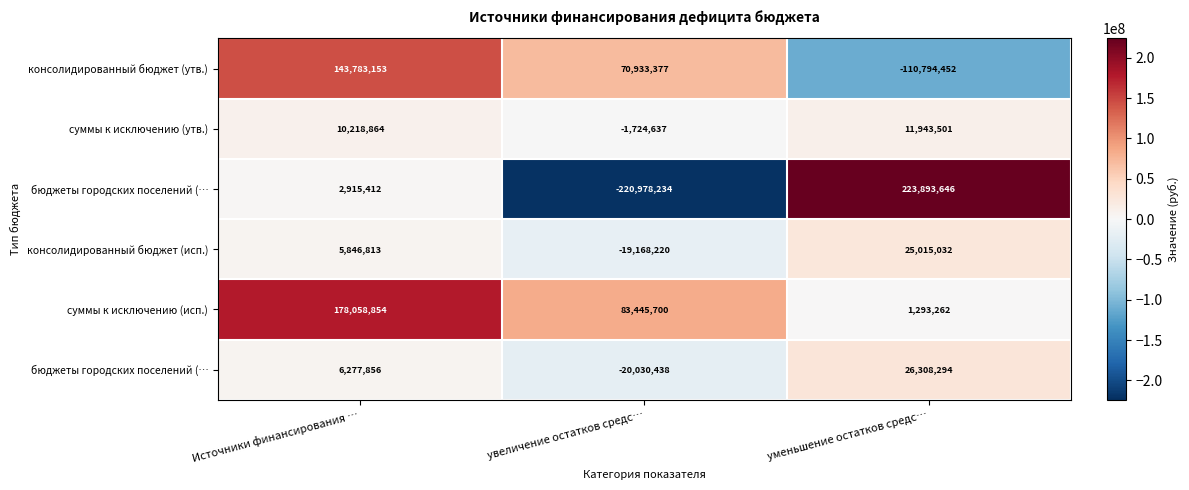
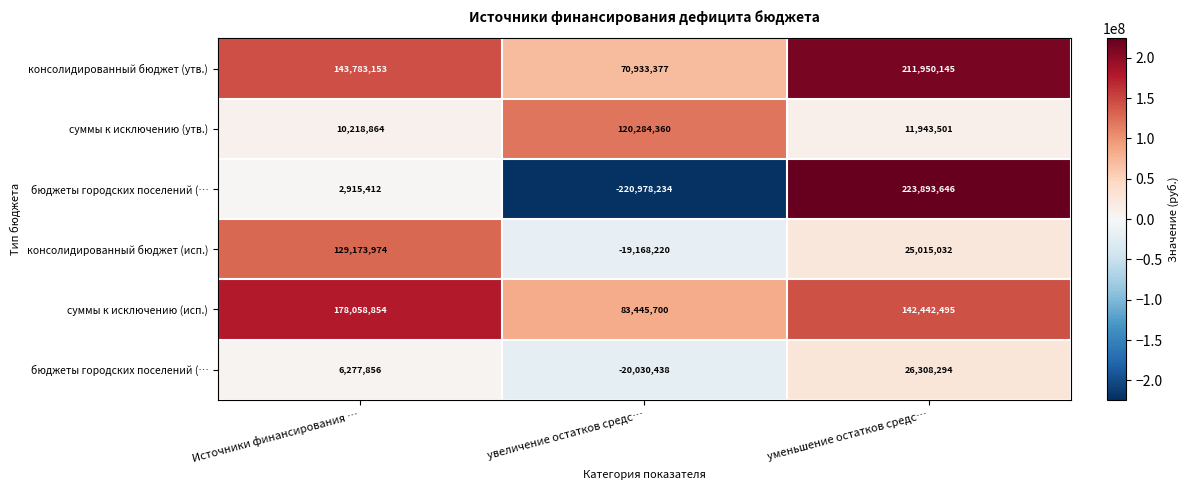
консолидированный бюджет (утв.), уменьшение остатков средс…: -110,794,452 -> 211,950,145
суммы к исключению (утв.), увеличение остатков средс…: -1,724,637 -> 120,284,360
консолидированный бюджет (исп.), Источники финансирования …: 5,846,813 -> 129,173,974
суммы к исключению (исп.), уменьшение остатков средс…: 1,293,262 -> 142,442,495
